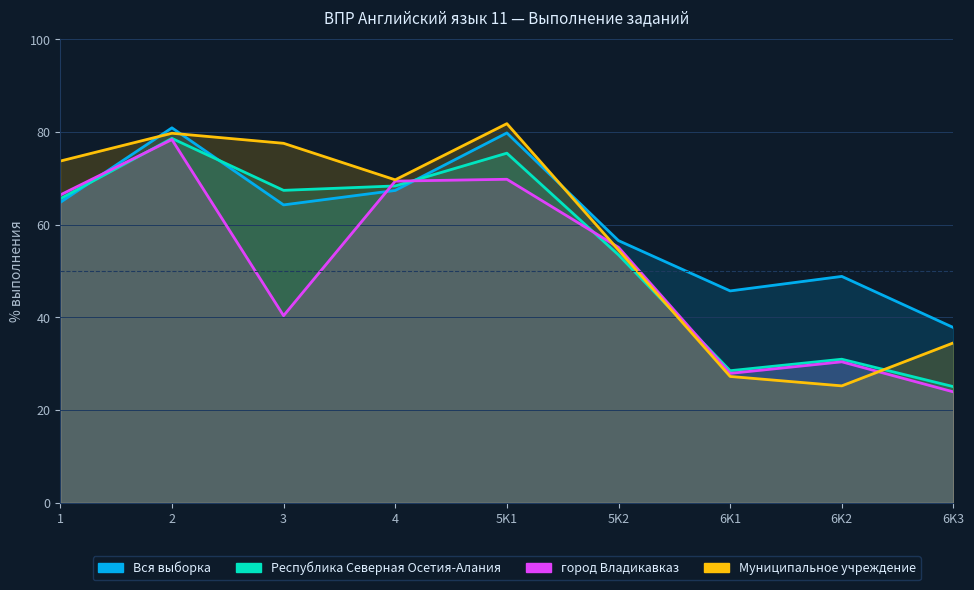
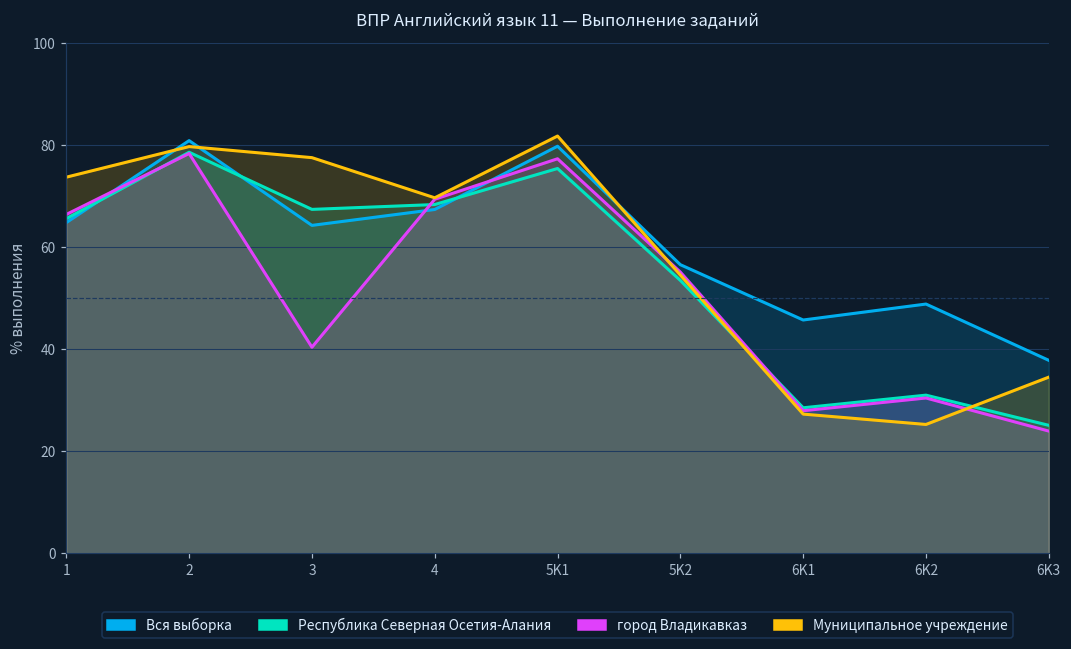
город Владикавказ, 5K1: 70 -> 77
